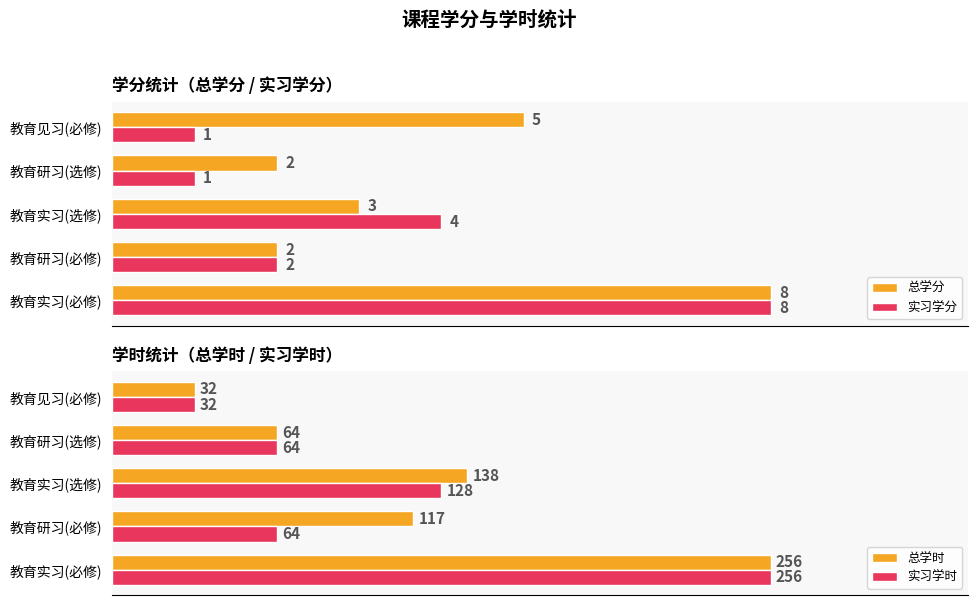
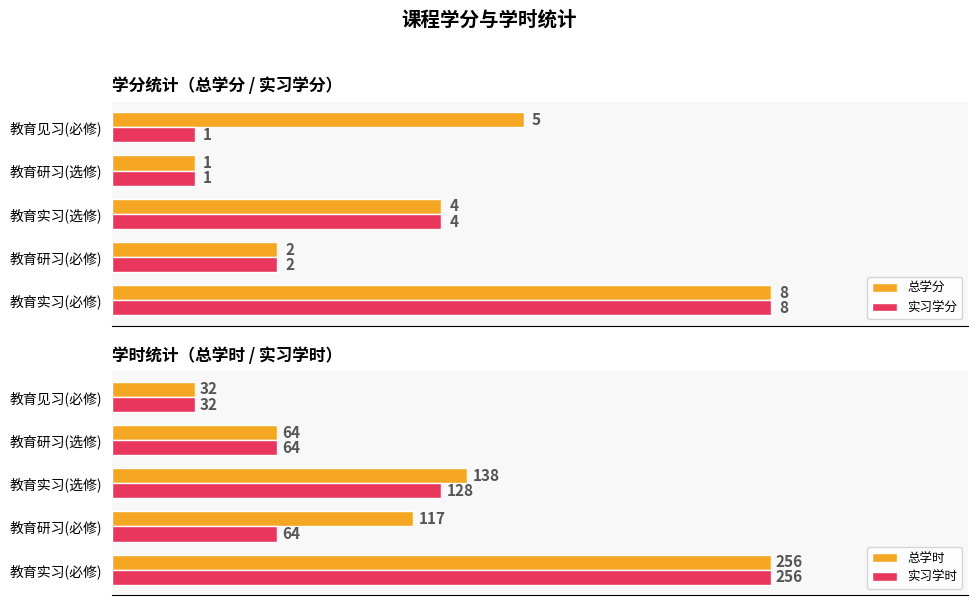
学分统计（总学分 / 实习学分）, 总学分, 教育研习(选修): 2 -> 1
学分统计（总学分 / 实习学分）, 总学分, 教育实习(选修): 3 -> 4
